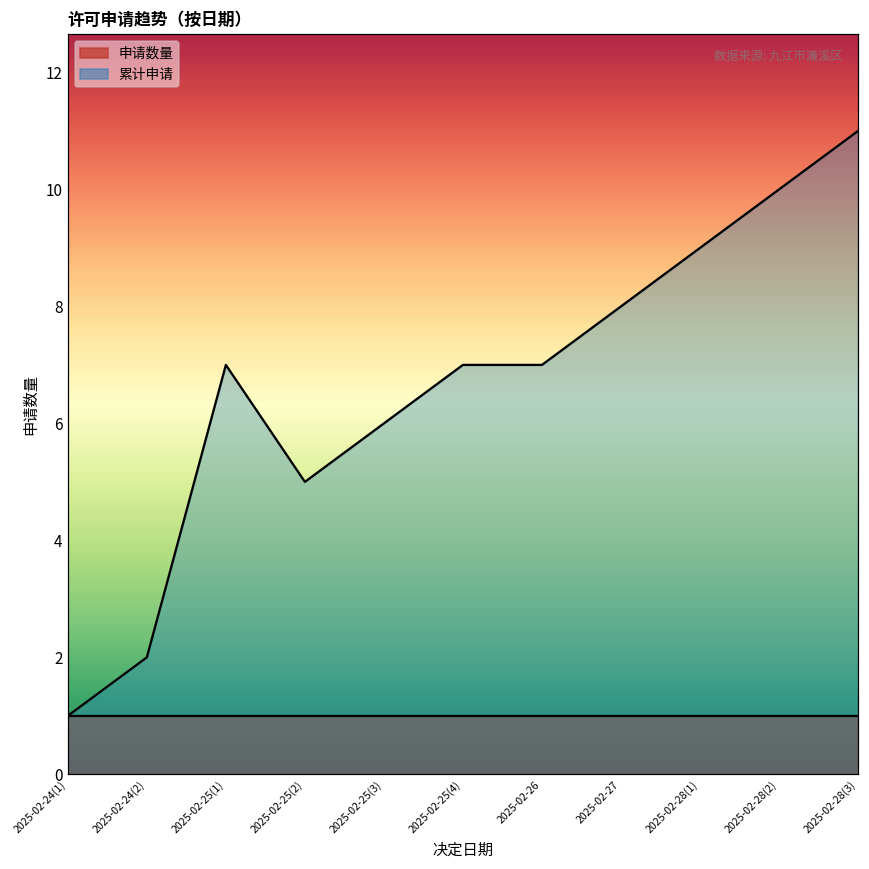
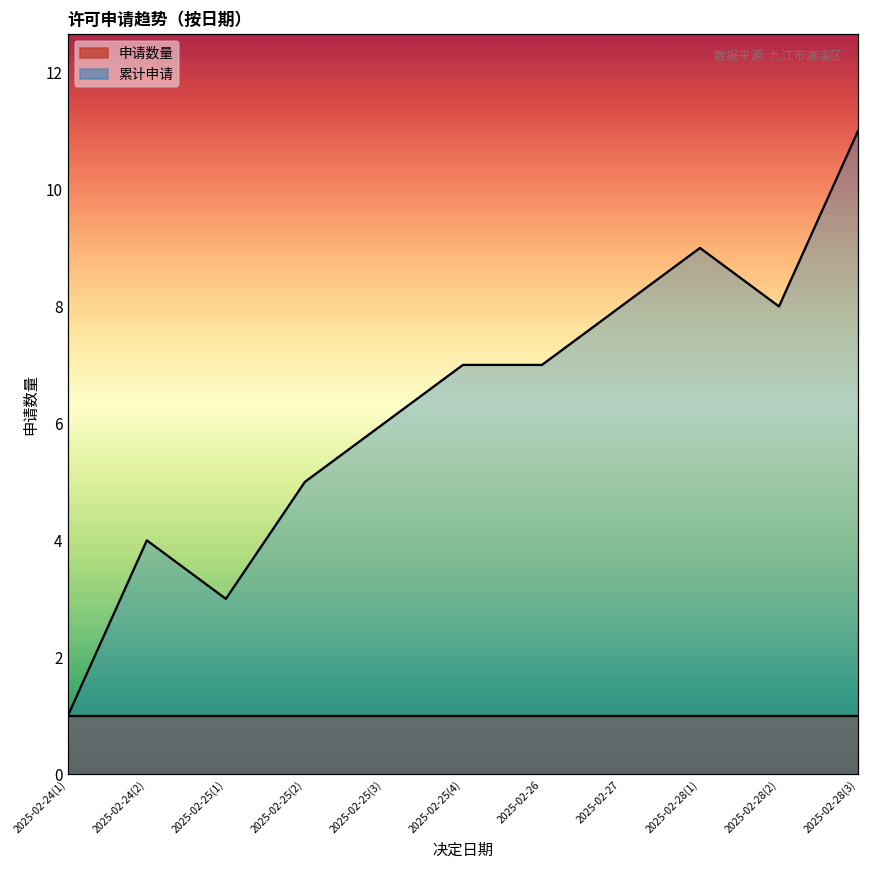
累计申请, 2025-02-24(2): 2 -> 4
累计申请, 2025-02-25(1): 7 -> 3
累计申请, 2025-02-28(2): 10 -> 8
